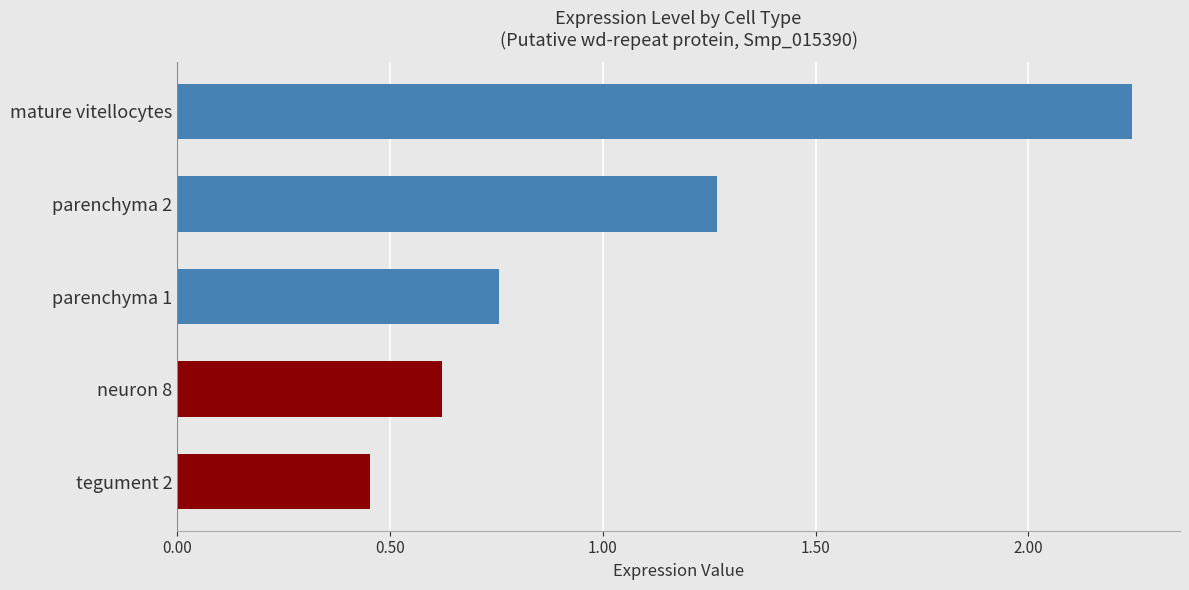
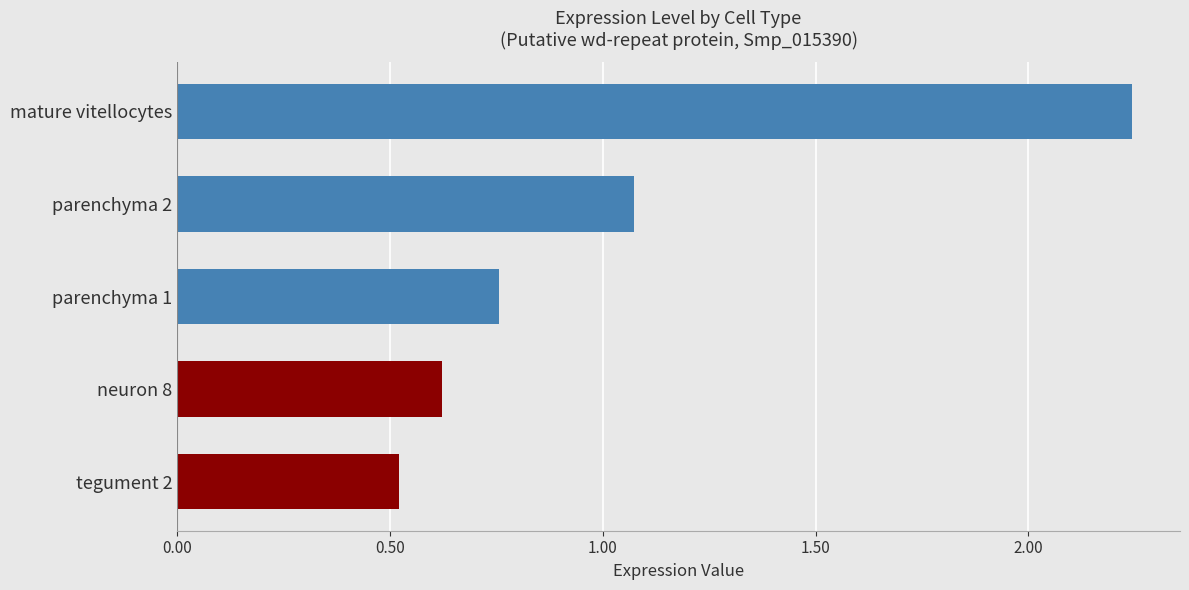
parenchyma 2: 1.27 -> 1.07
tegument 2: 0.45 -> 0.52
